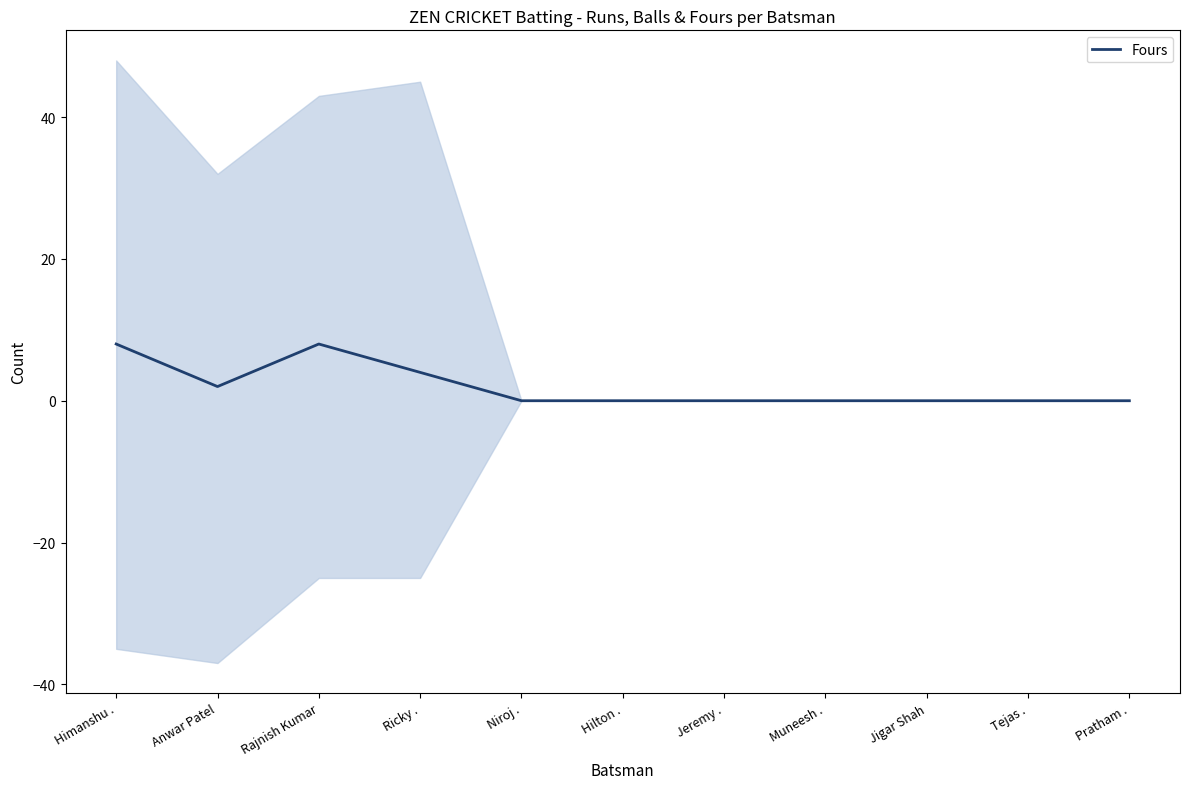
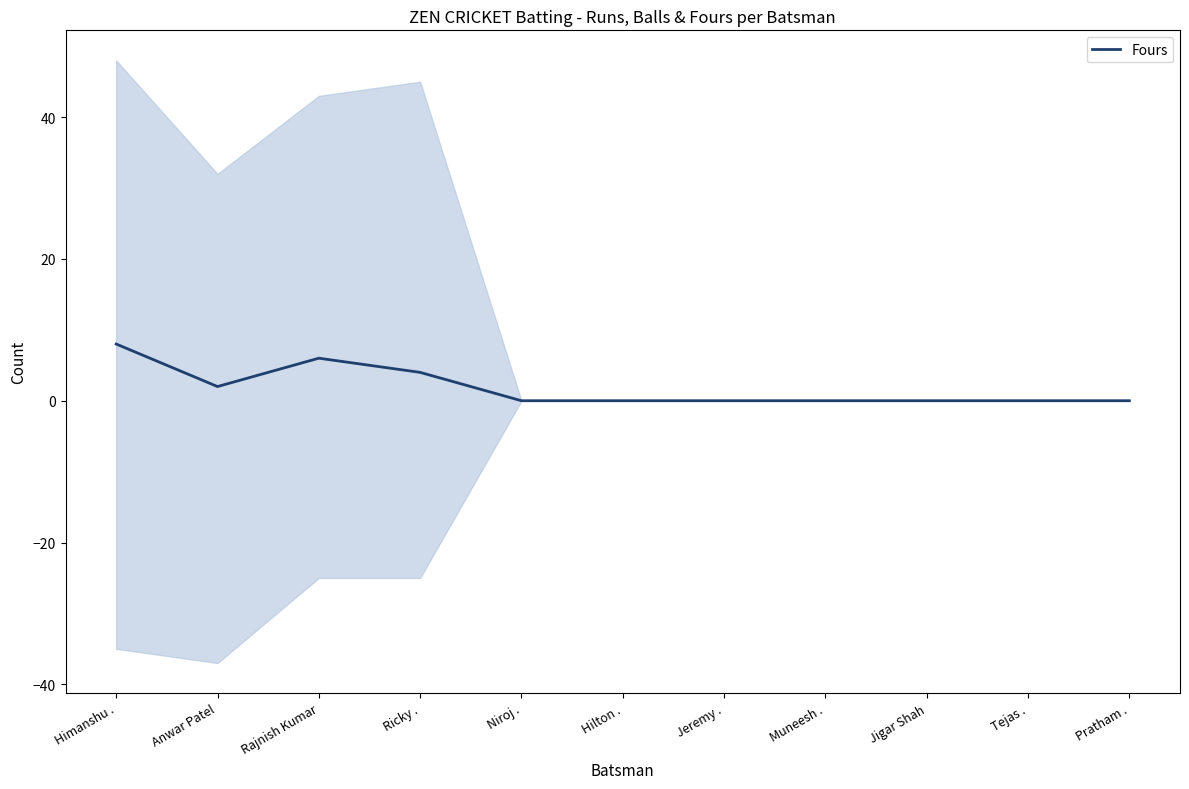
Fours, Rajnish Kumar: 8 -> 6
